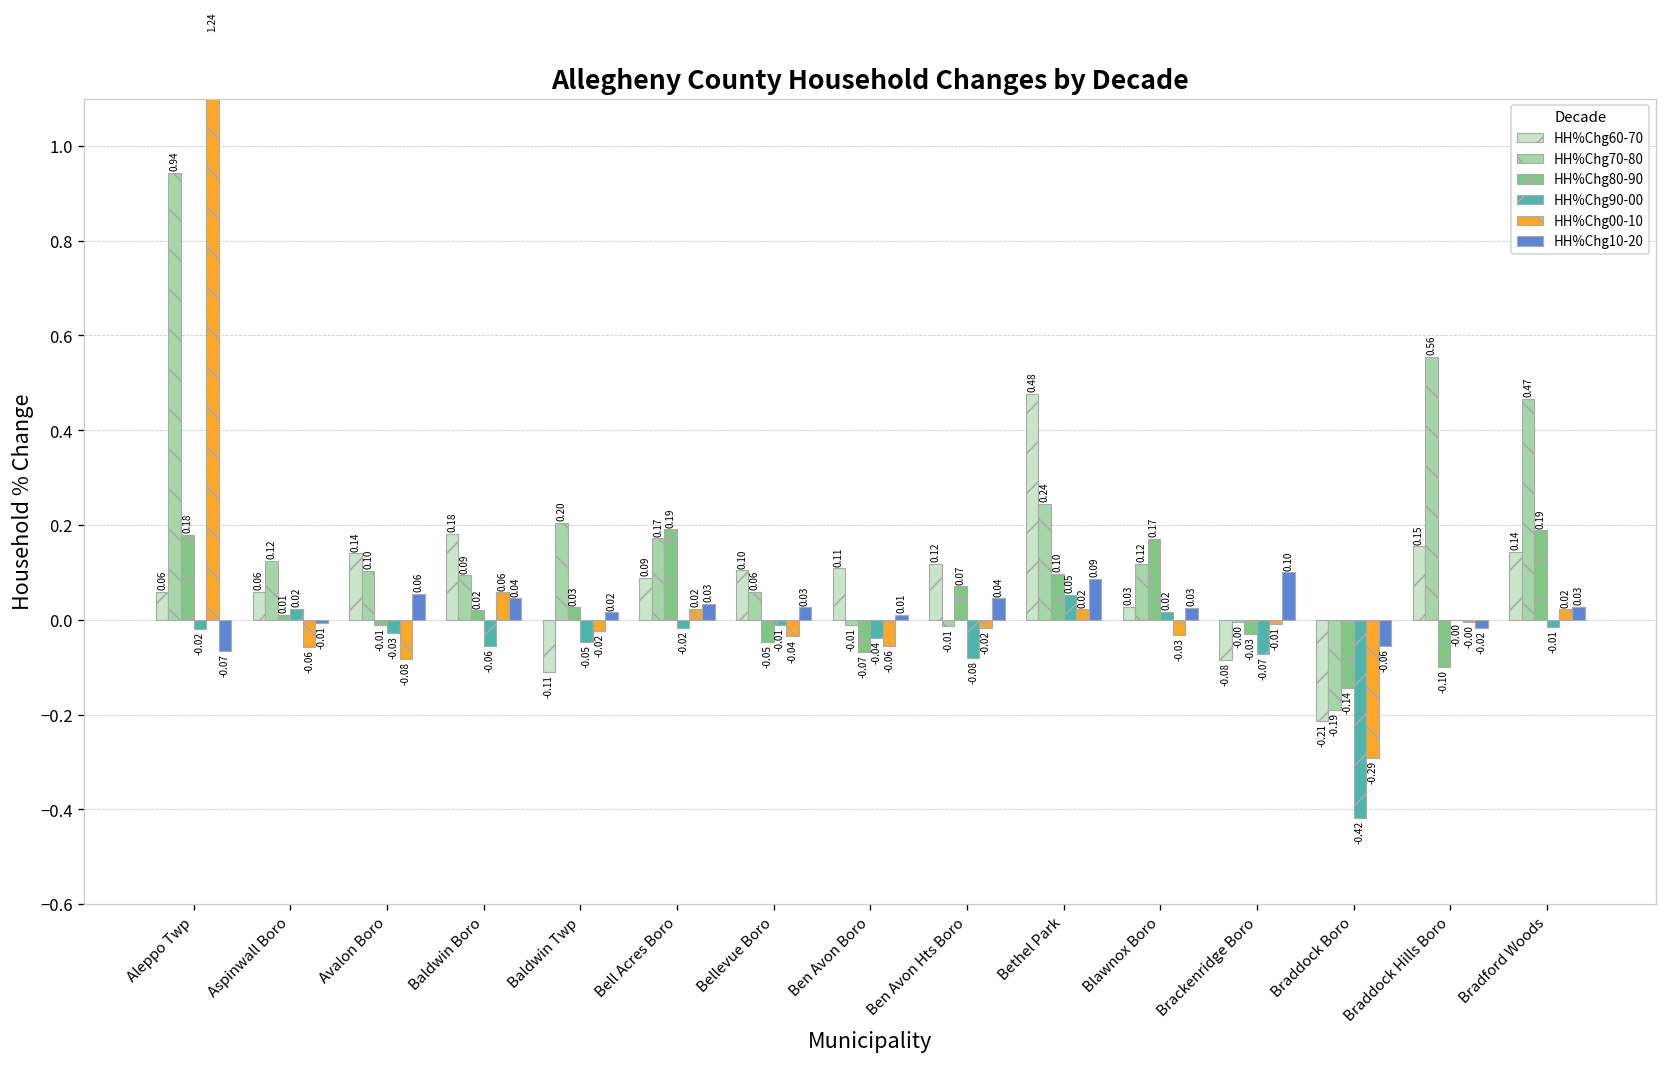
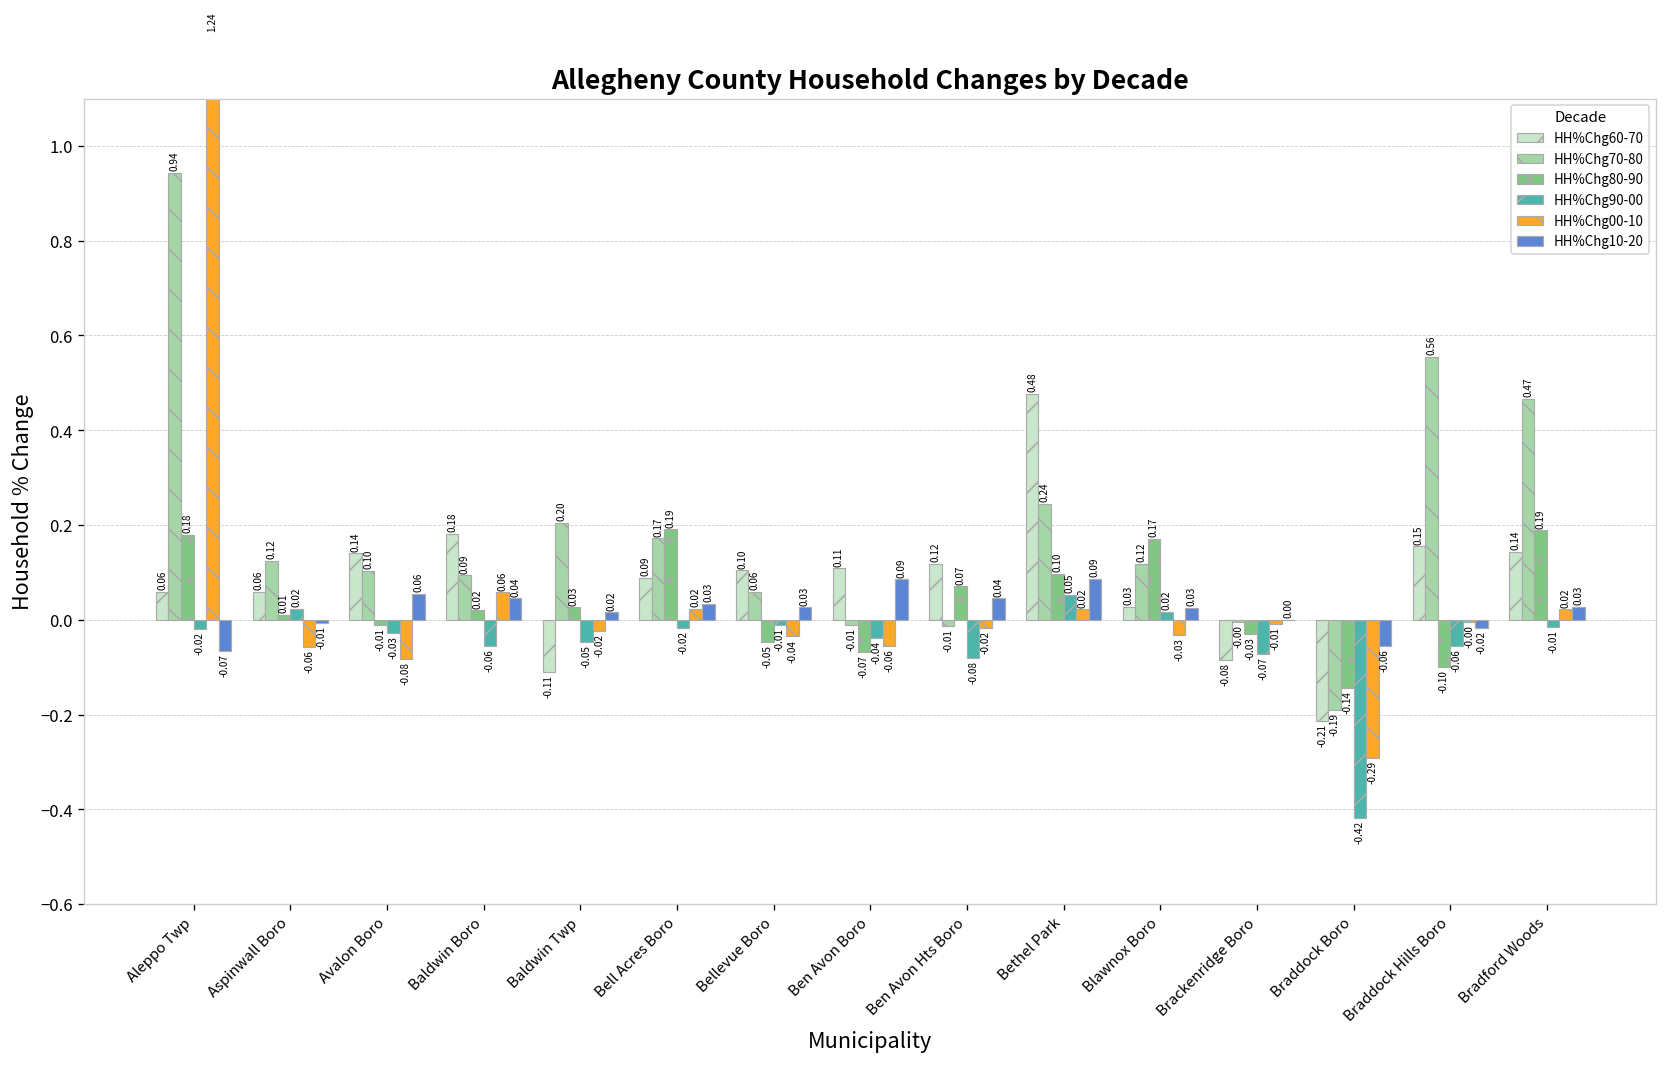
HH%Chg10-20, Ben Avon Boro: 0.01 -> 0.09
HH%Chg10-20, Brackenridge Boro: 0.10 -> 0.00
HH%Chg90-00, Braddock Hills Boro: -0.00 -> -0.06
